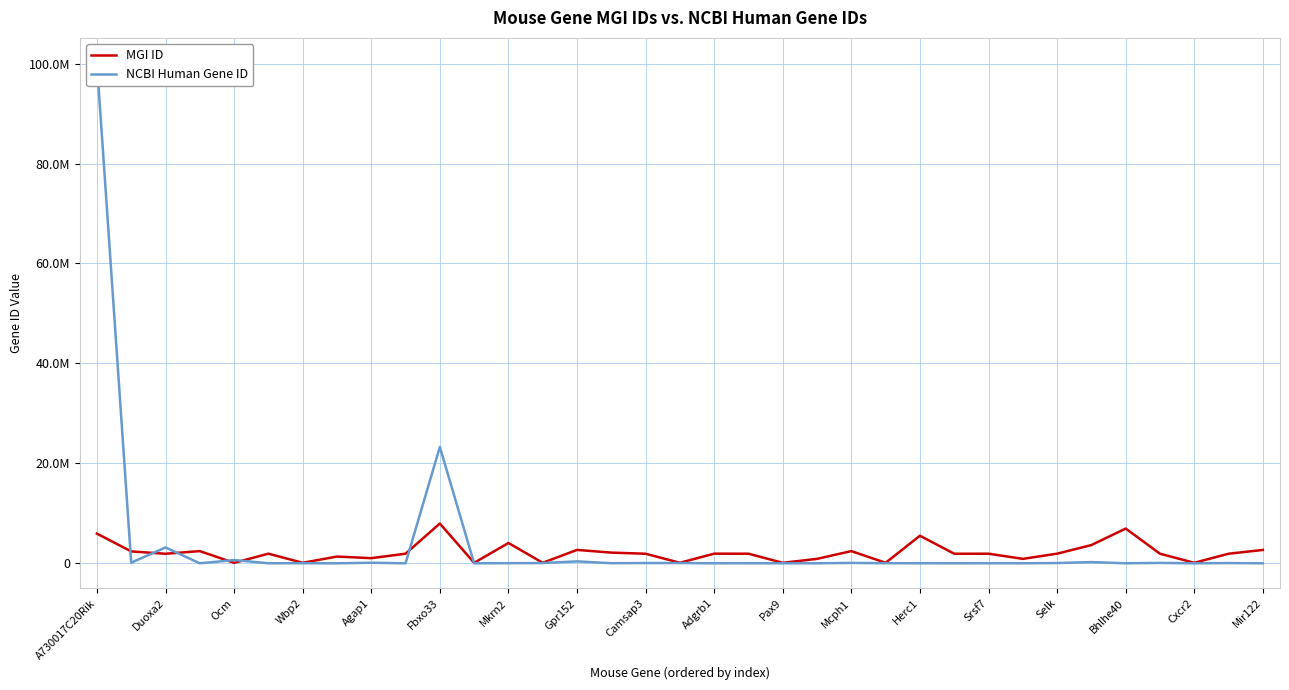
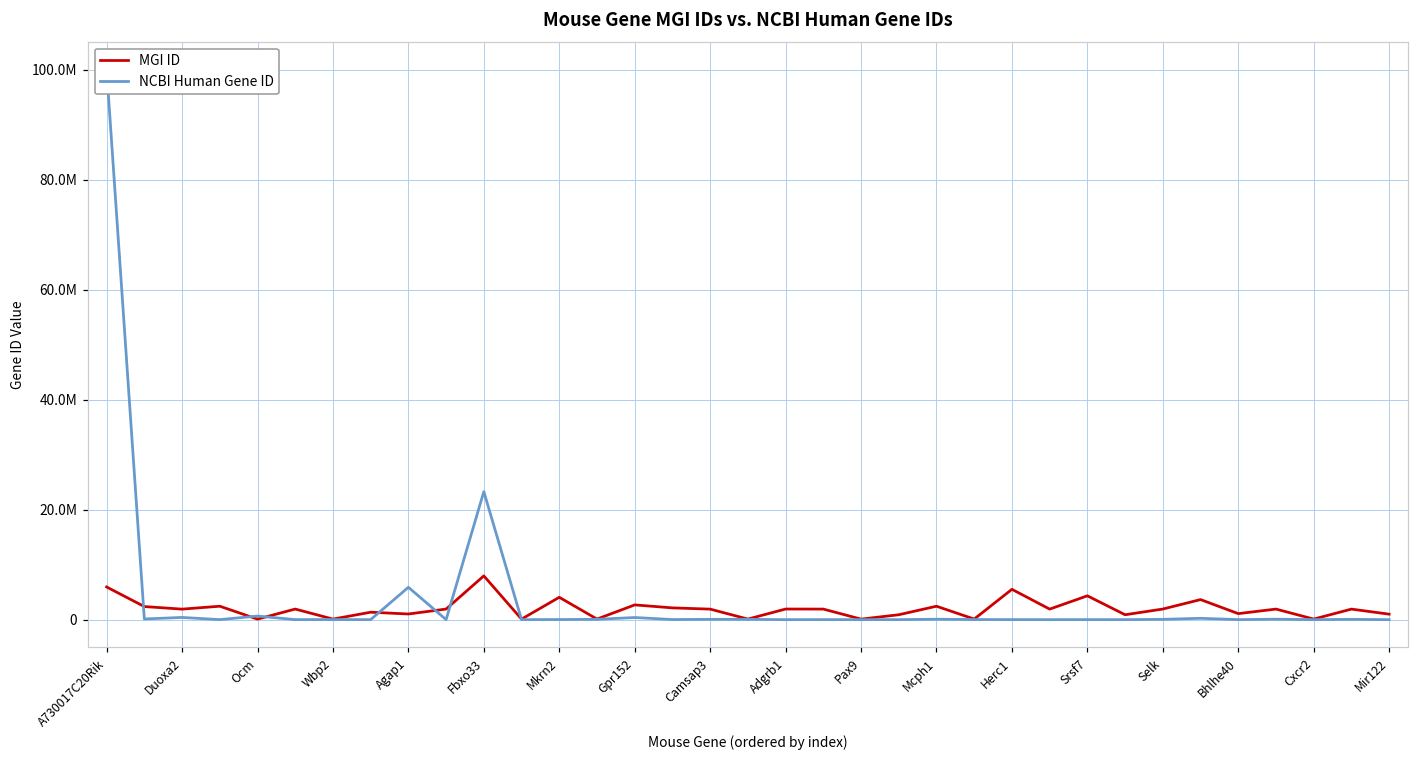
NCBI Human Gene ID, Duoxa2: 3000000 -> 0
NCBI Human Gene ID, Agap1: 0 -> 6000000
MGI ID, Srsf7: 2000000 -> 4000000
MGI ID, Bhlhe40: 7000000 -> 1000000
MGI ID, Mir122: 3000000 -> 1000000
